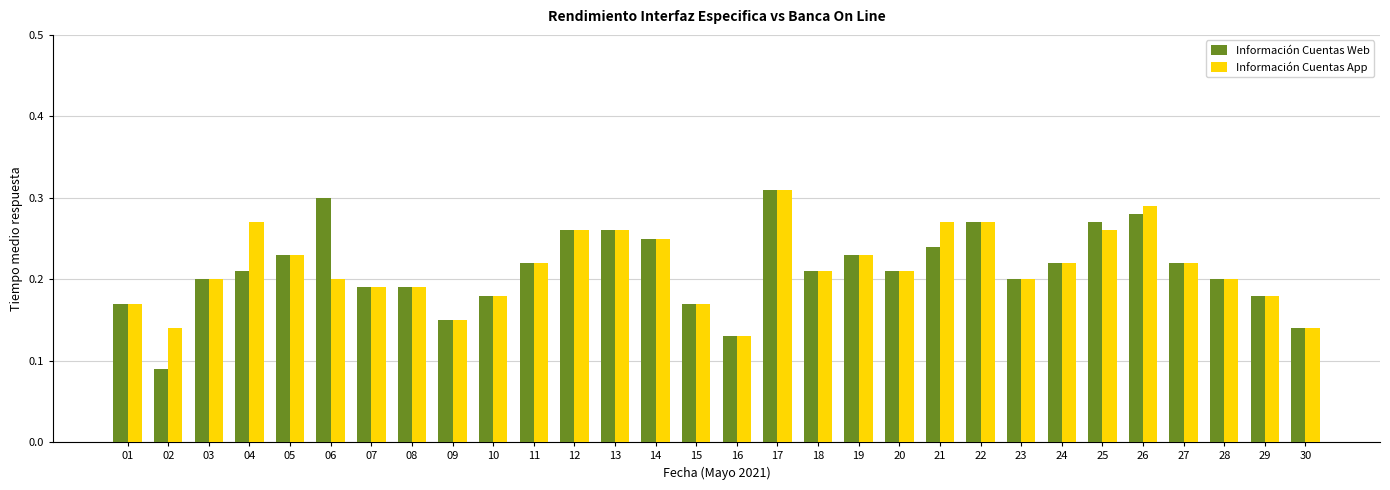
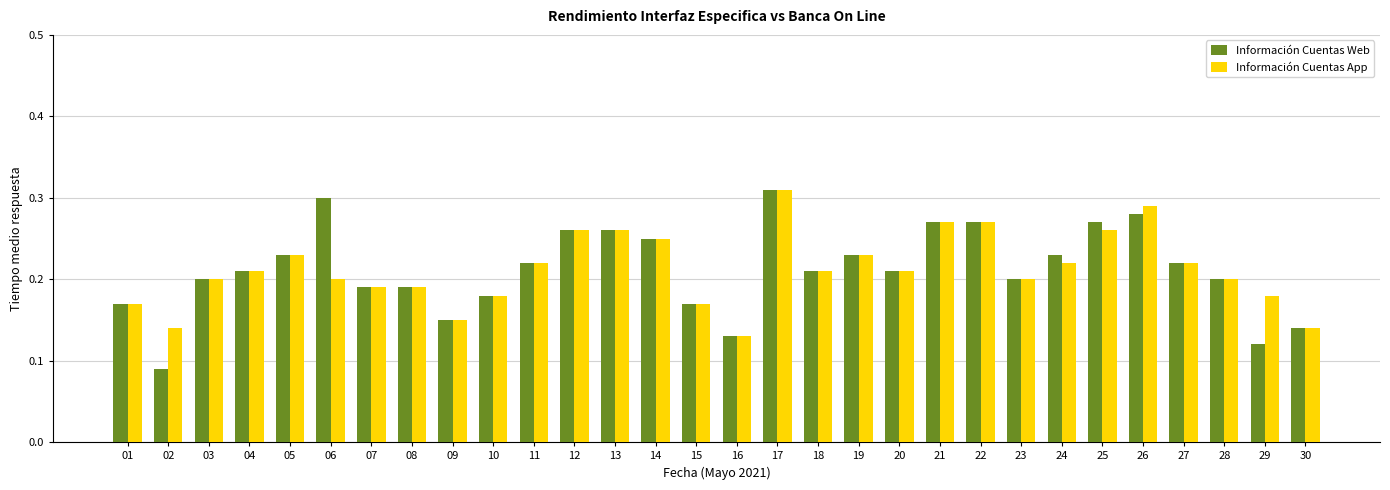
Información Cuentas App, 04: 0.27 -> 0.21
Información Cuentas Web, 21: 0.24 -> 0.27
Información Cuentas Web, 24: 0.22 -> 0.23
Información Cuentas Web, 29: 0.18 -> 0.12
